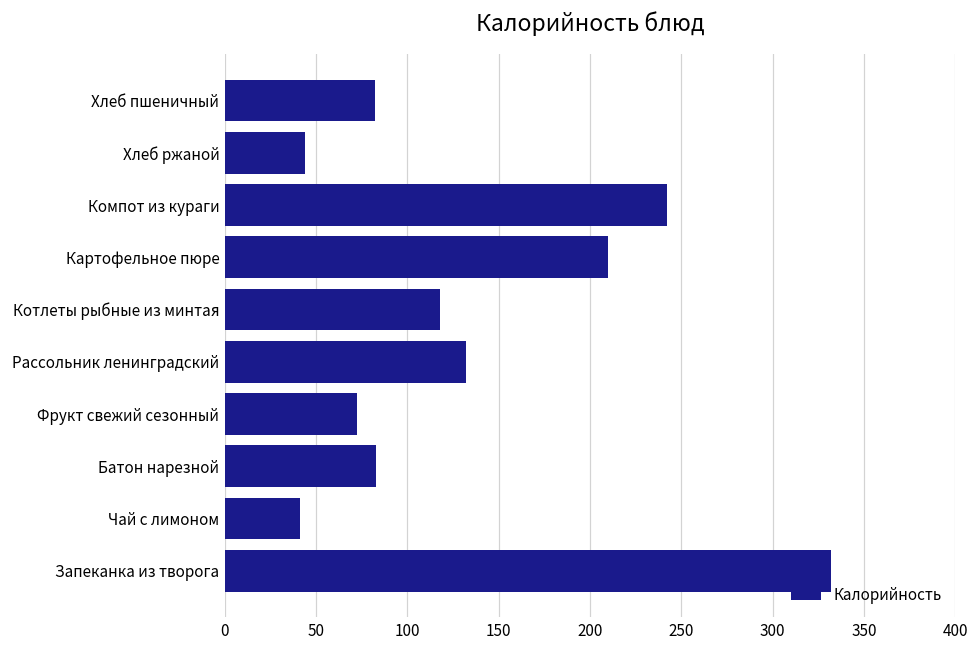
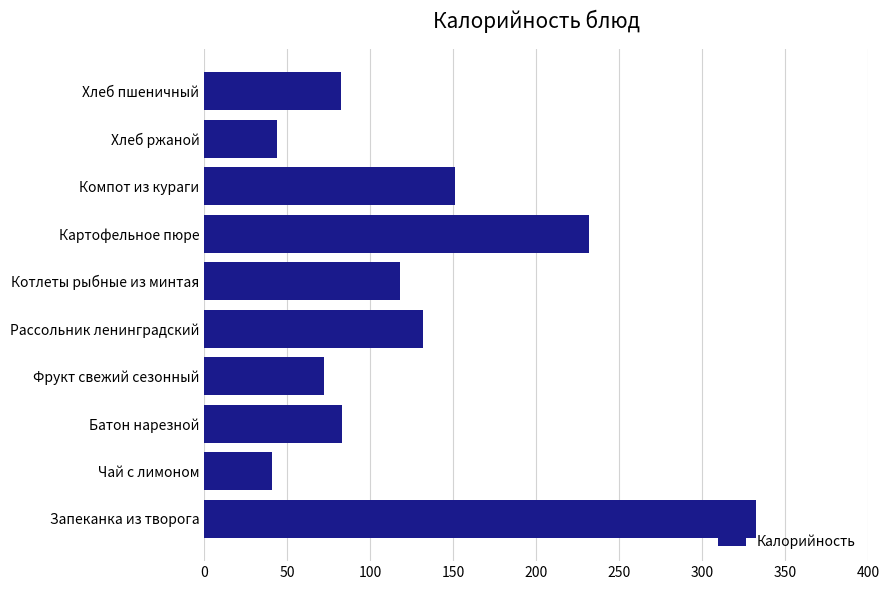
Компот из кураги: 242 -> 151
Картофельное пюре: 210 -> 232
